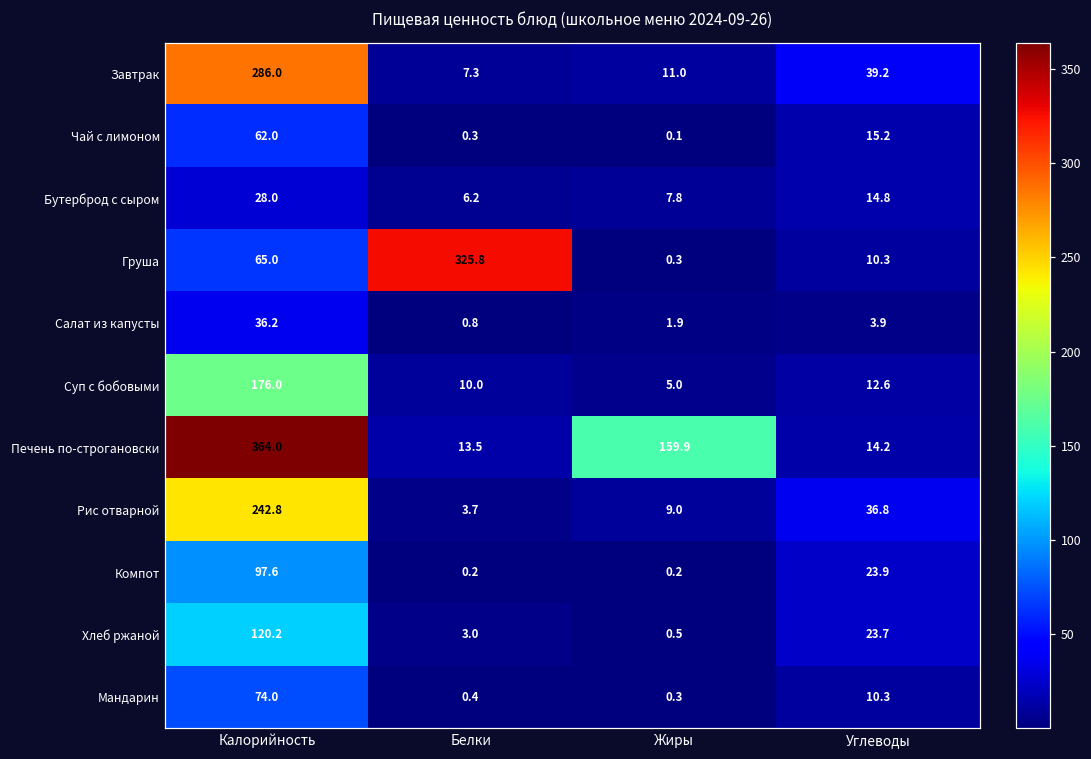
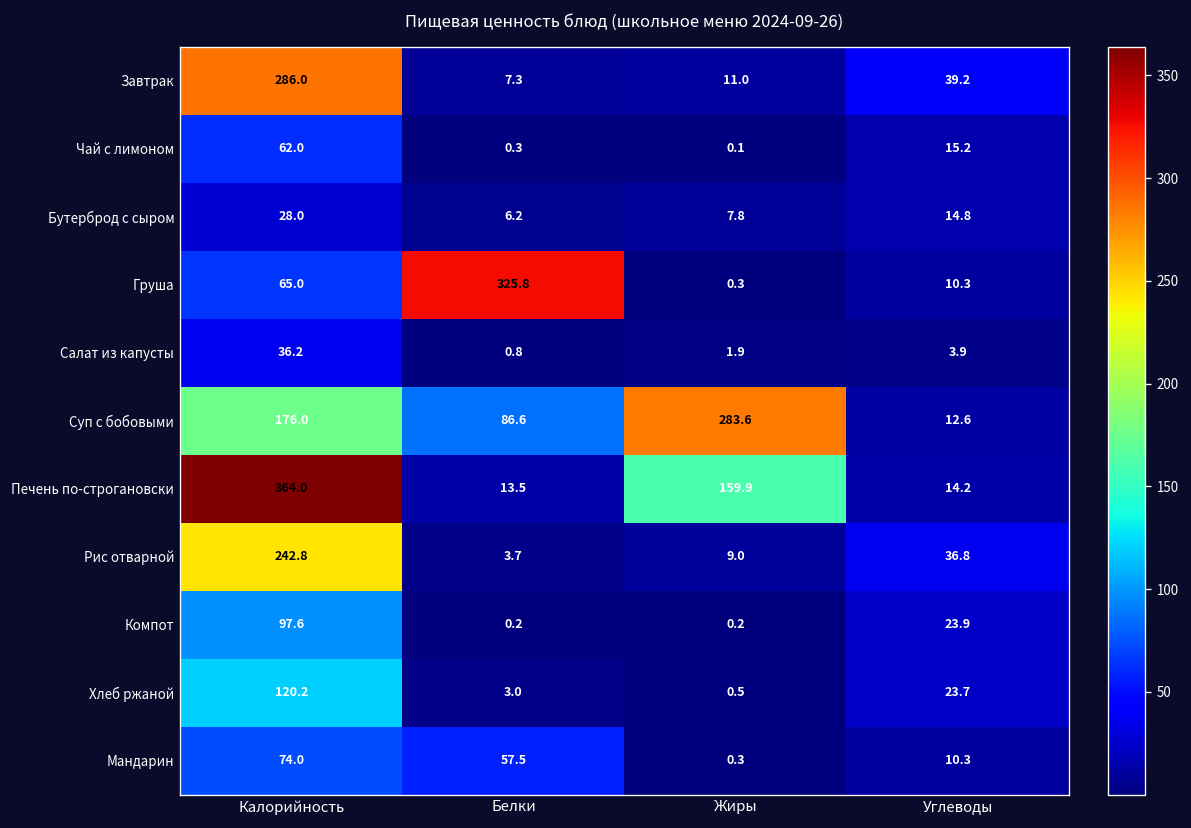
Суп с бобовыми, Белки: 10.0 -> 86.6
Суп с бобовыми, Жиры: 5.0 -> 283.6
Мандарин, Белки: 0.4 -> 57.5
